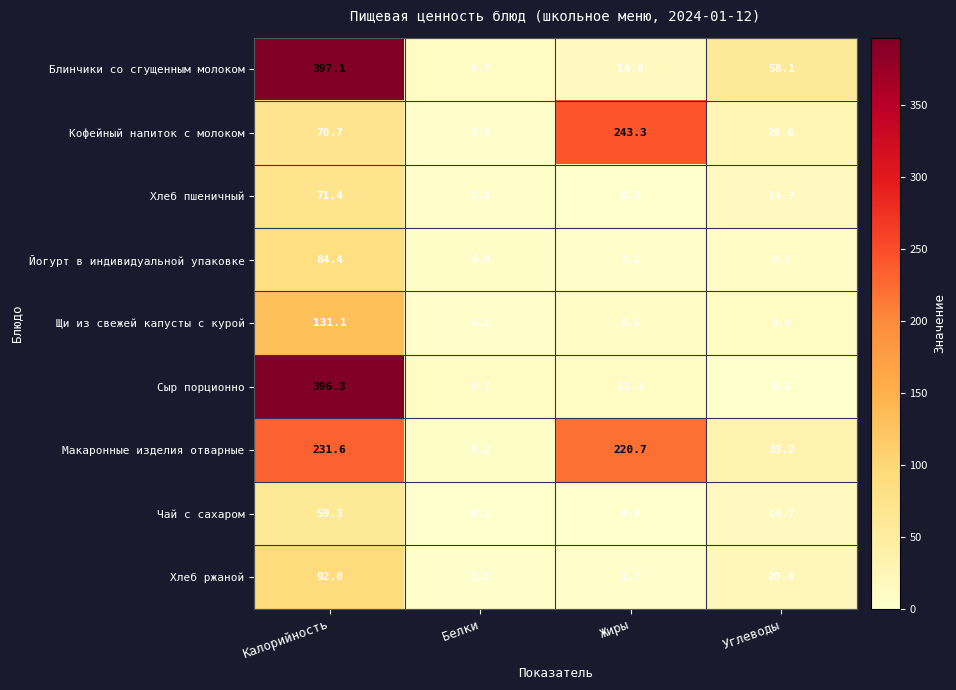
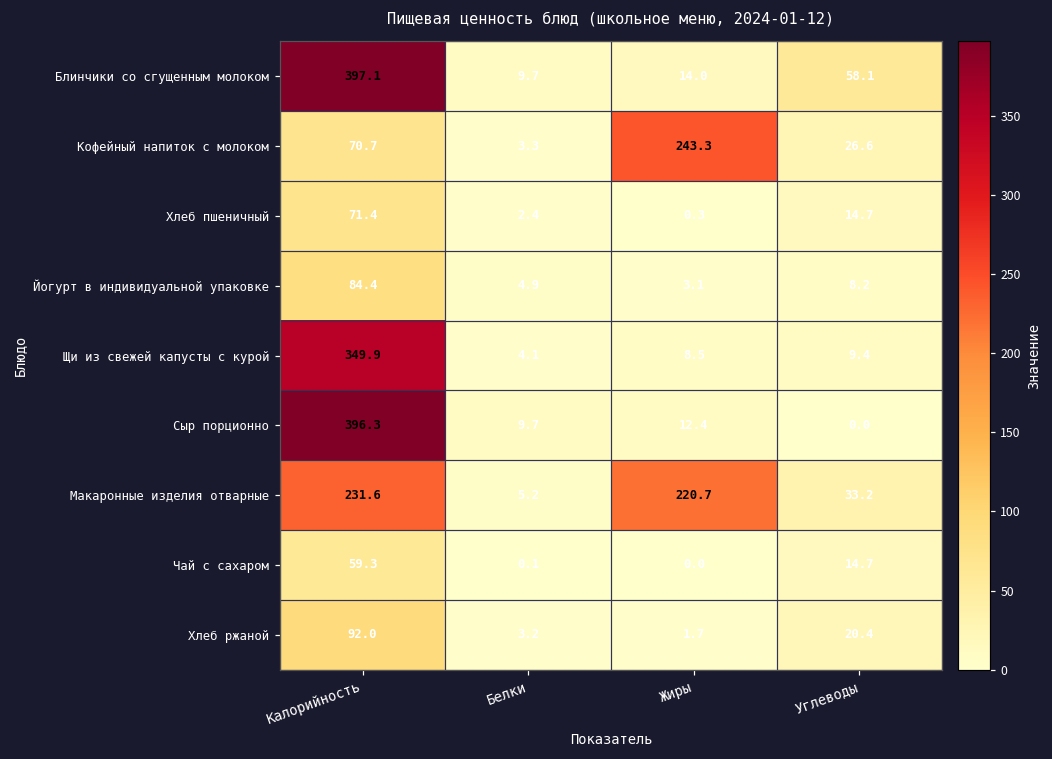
Щи из свежей капусты с курой, Калорийность: 131.1 -> 349.9
